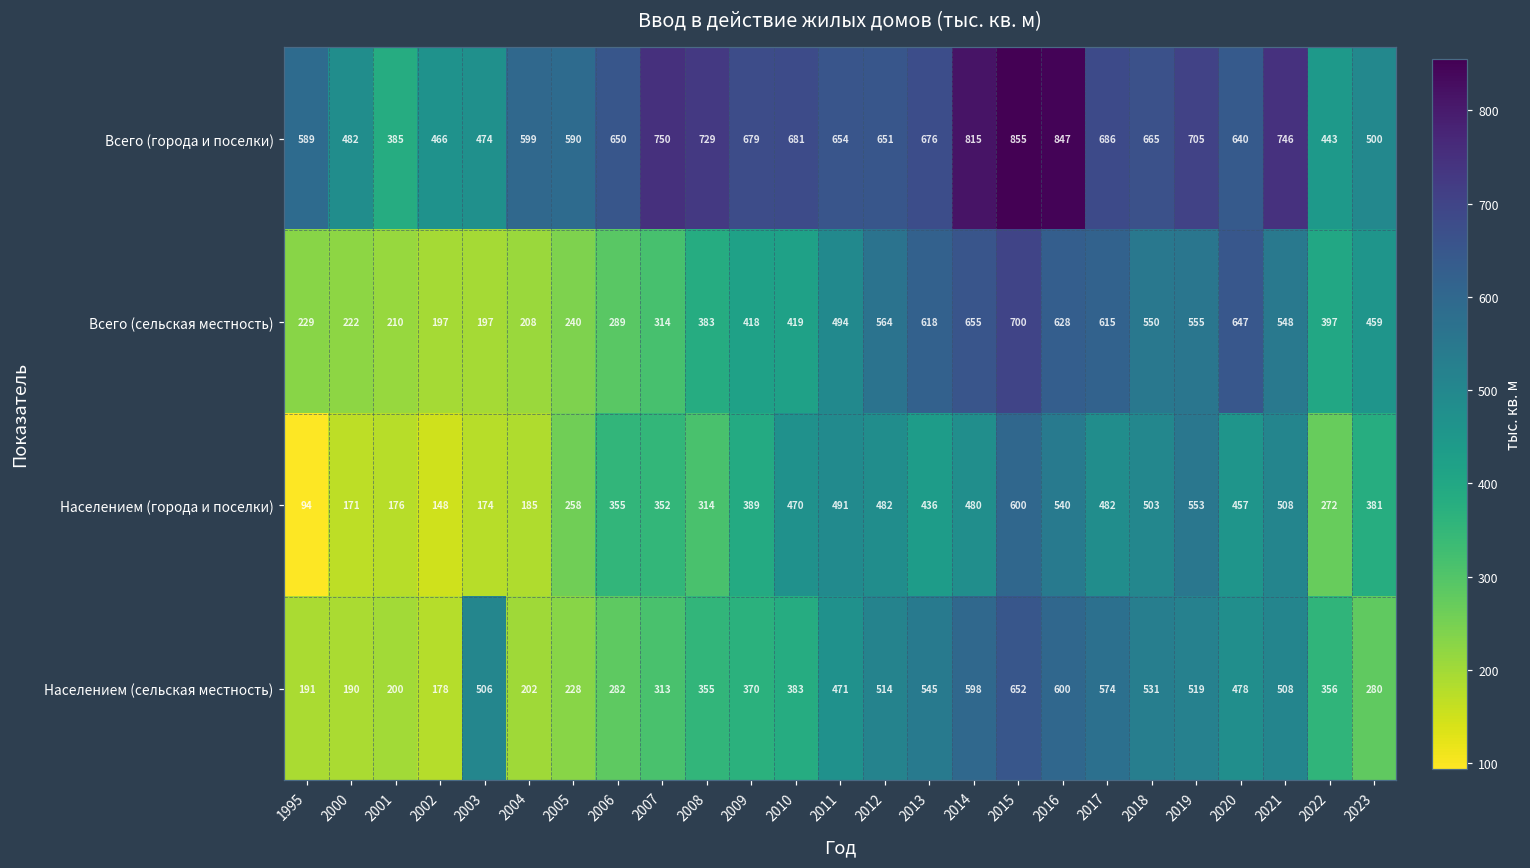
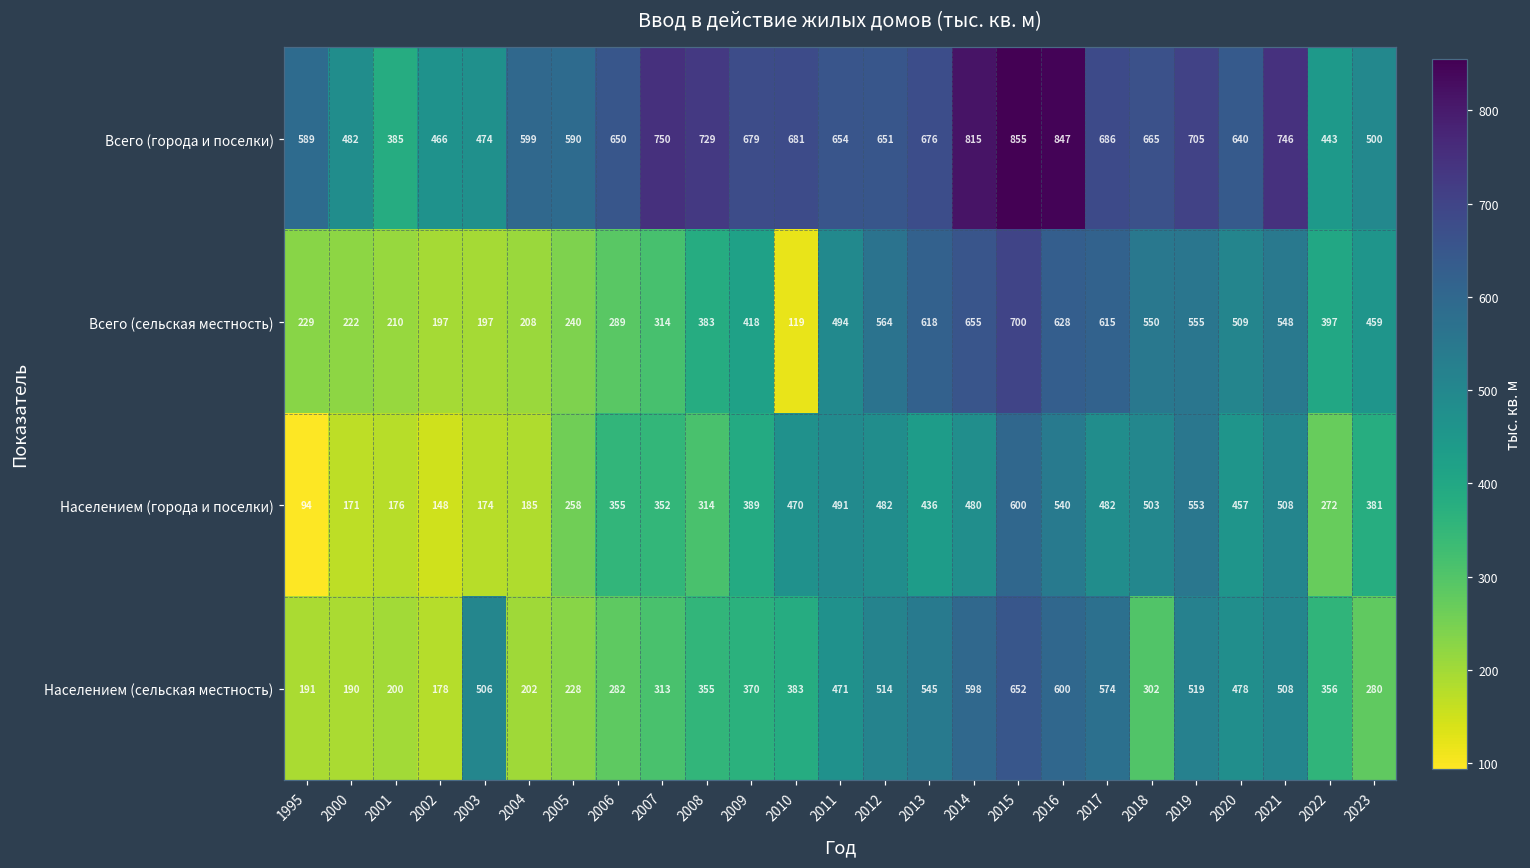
Всего (сельская местность), 2010: 419 -> 119
Всего (сельская местность), 2020: 647 -> 509
Населением (сельская местность), 2018: 531 -> 302
